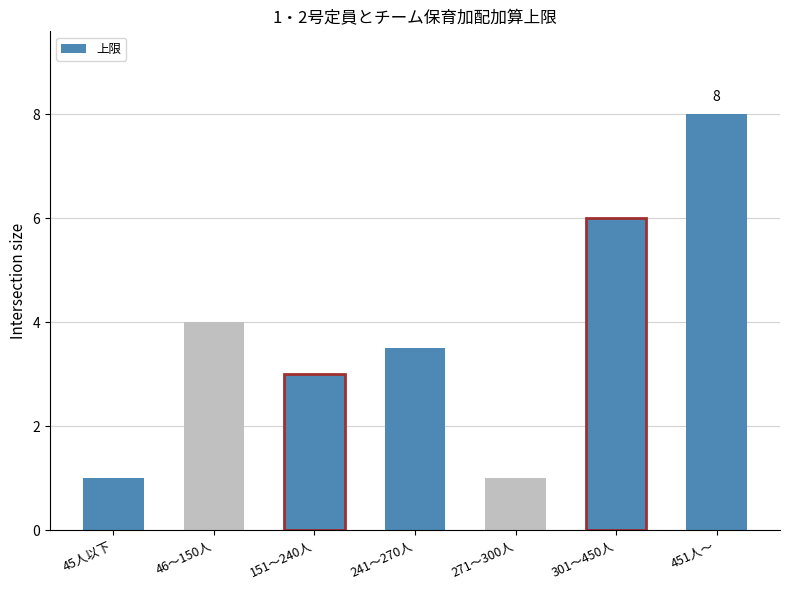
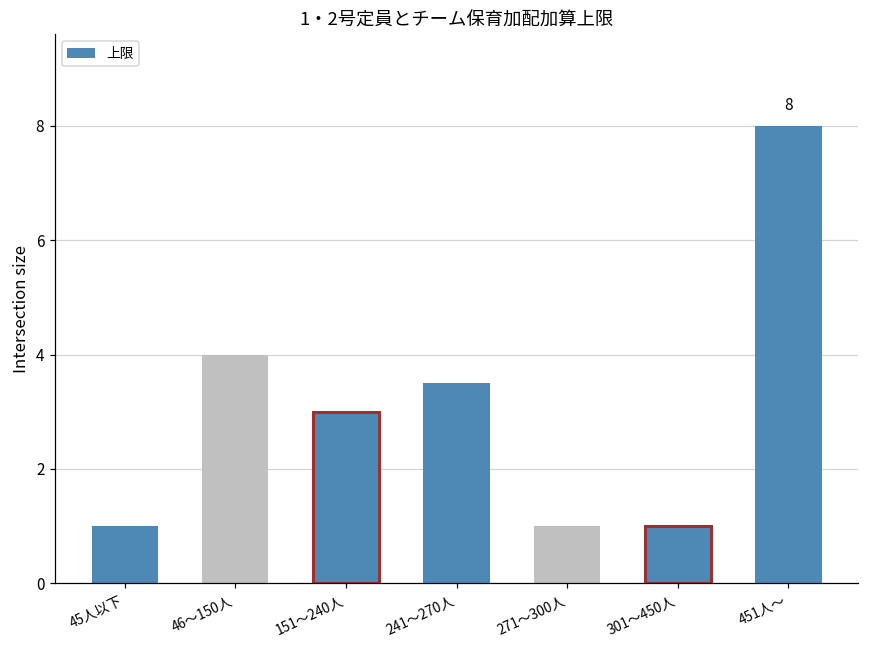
301～450人: 6 -> 1
